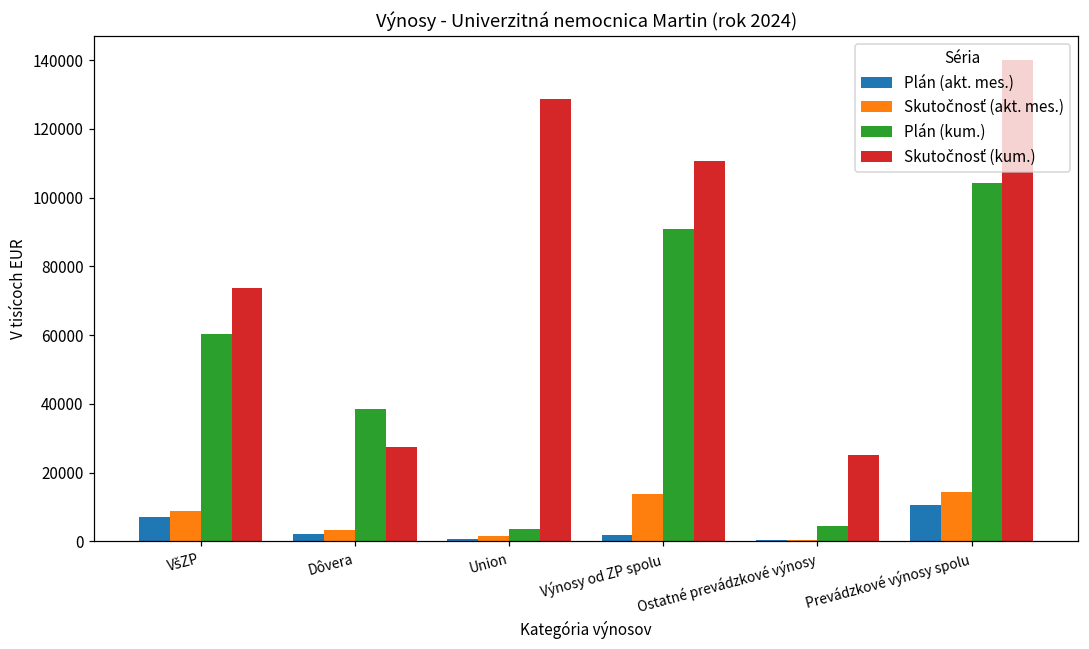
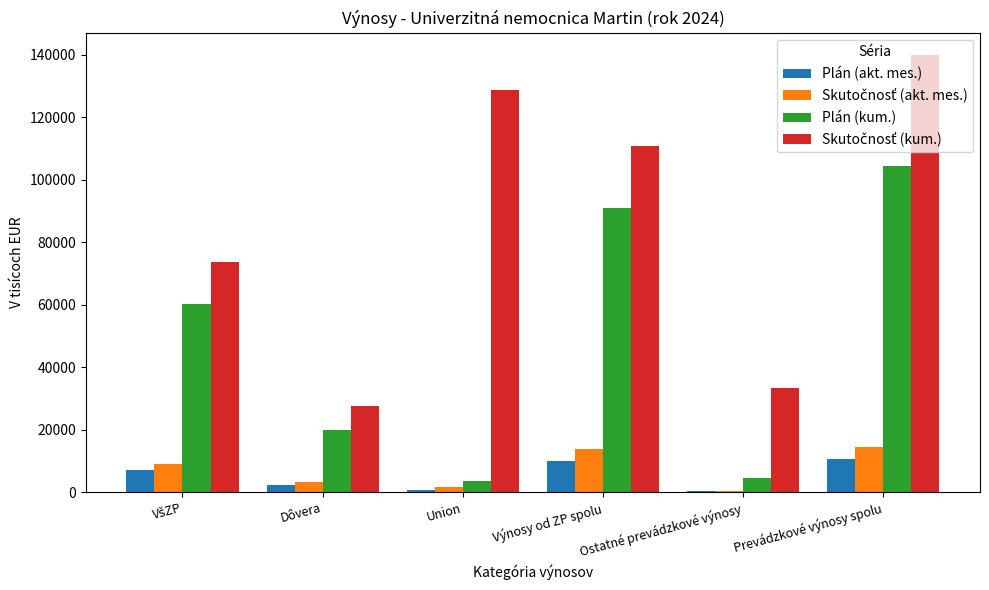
Plán (kum.), Dôvera: 39000 -> 20000
Plán (akt. mes.), Výnosy od ZP spolu: 2000 -> 10000
Skutočnosť (kum.), Ostatné prevádzkové výnosy: 25000 -> 33000
